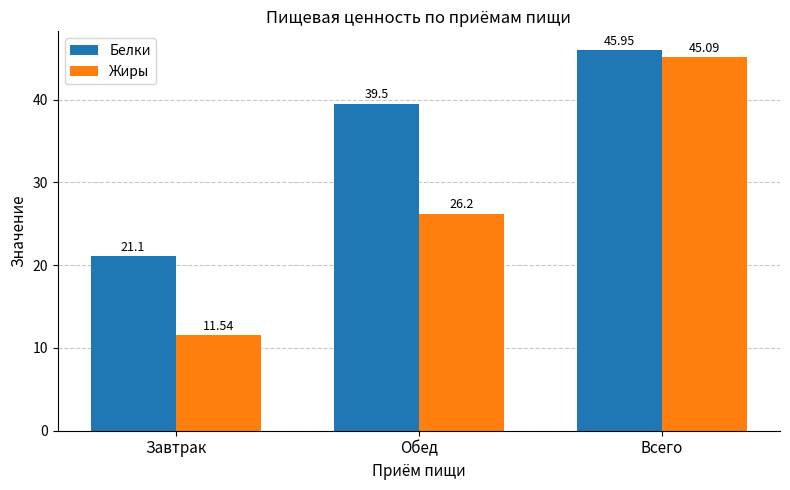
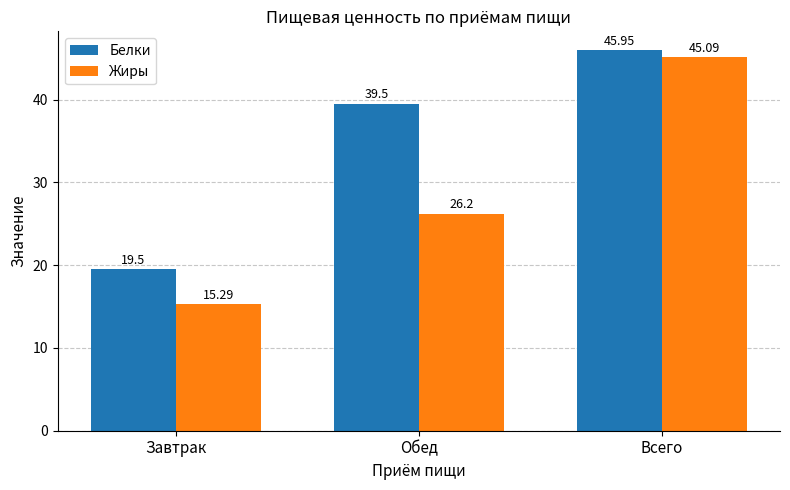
Белки, Завтрак: 21.1 -> 19.5
Жиры, Завтрак: 11.54 -> 15.29
